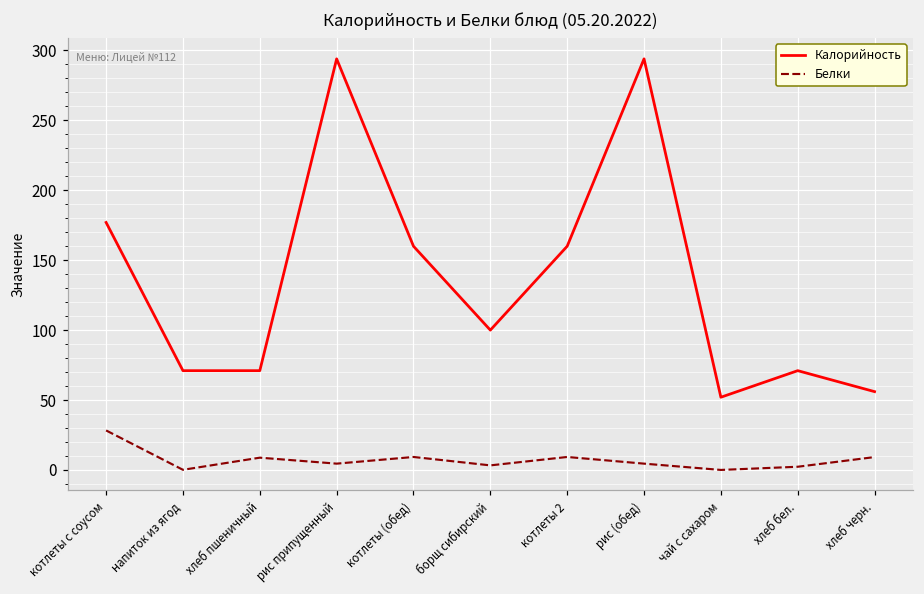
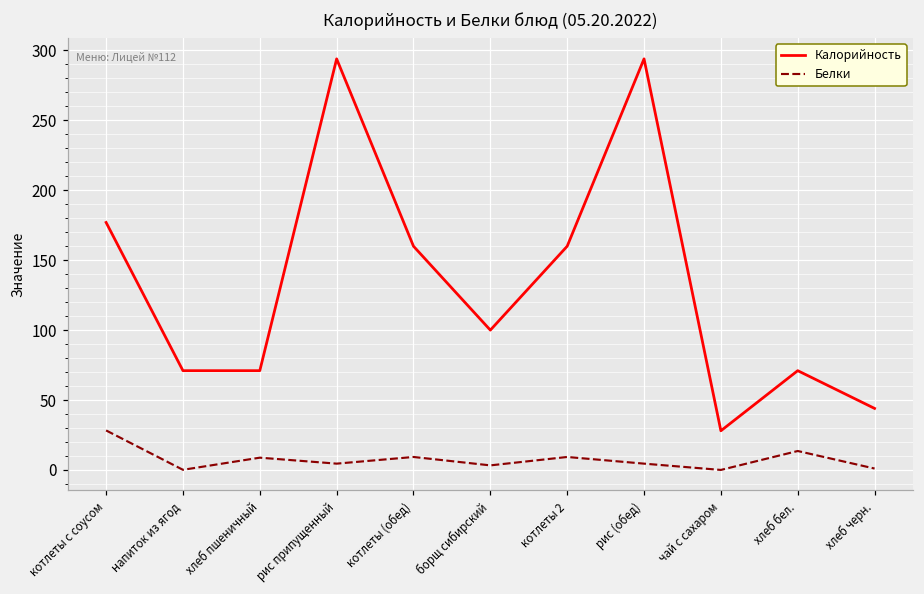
Калорийность, чай с сахаром: 52 -> 28
Белки, хлеб бел.: 2 -> 14
Калорийность, хлеб черн.: 56 -> 44
Белки, хлеб черн.: 9 -> 1
